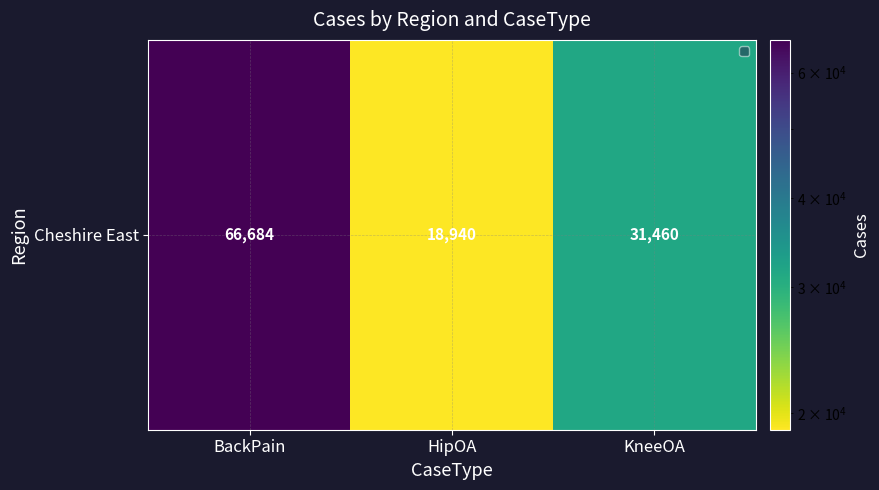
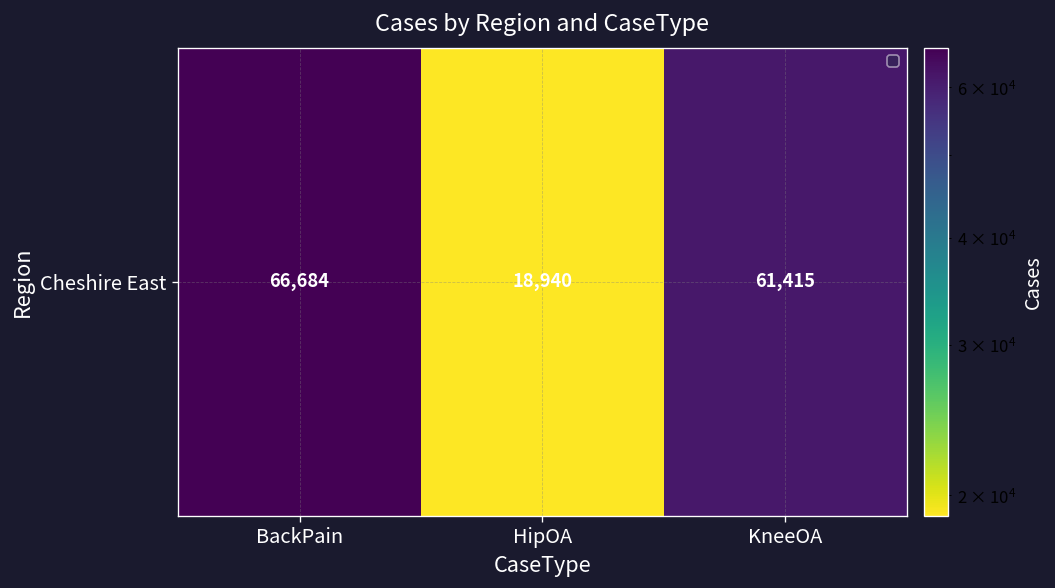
Cheshire East, KneeOA: 31,460 -> 61,415
